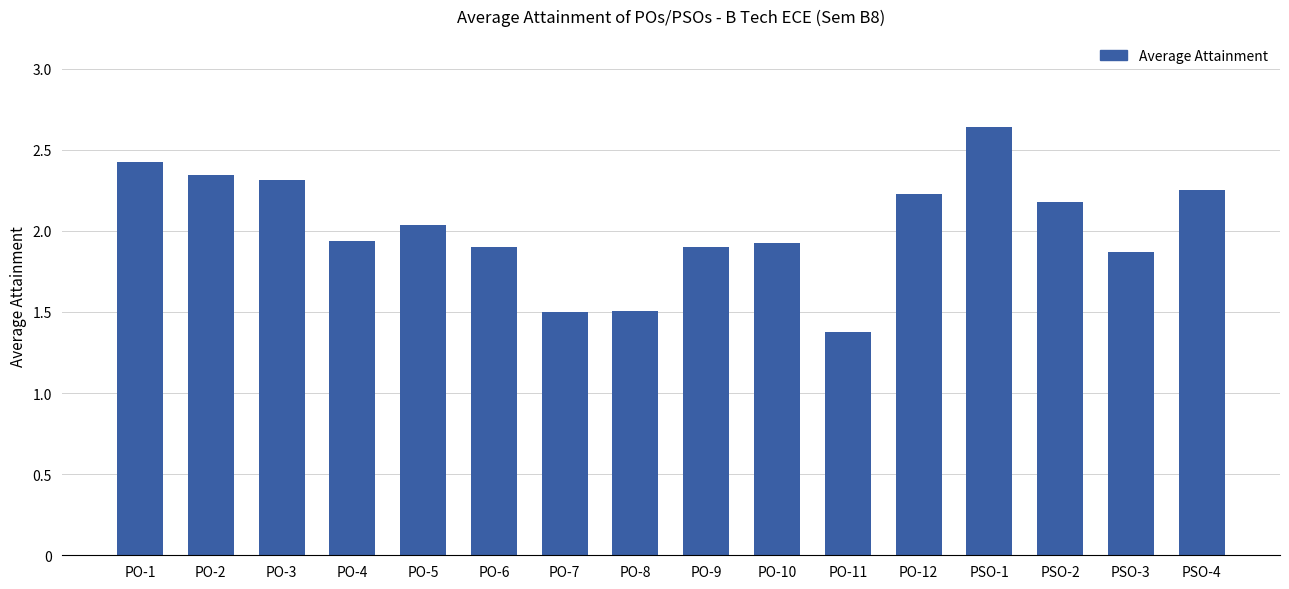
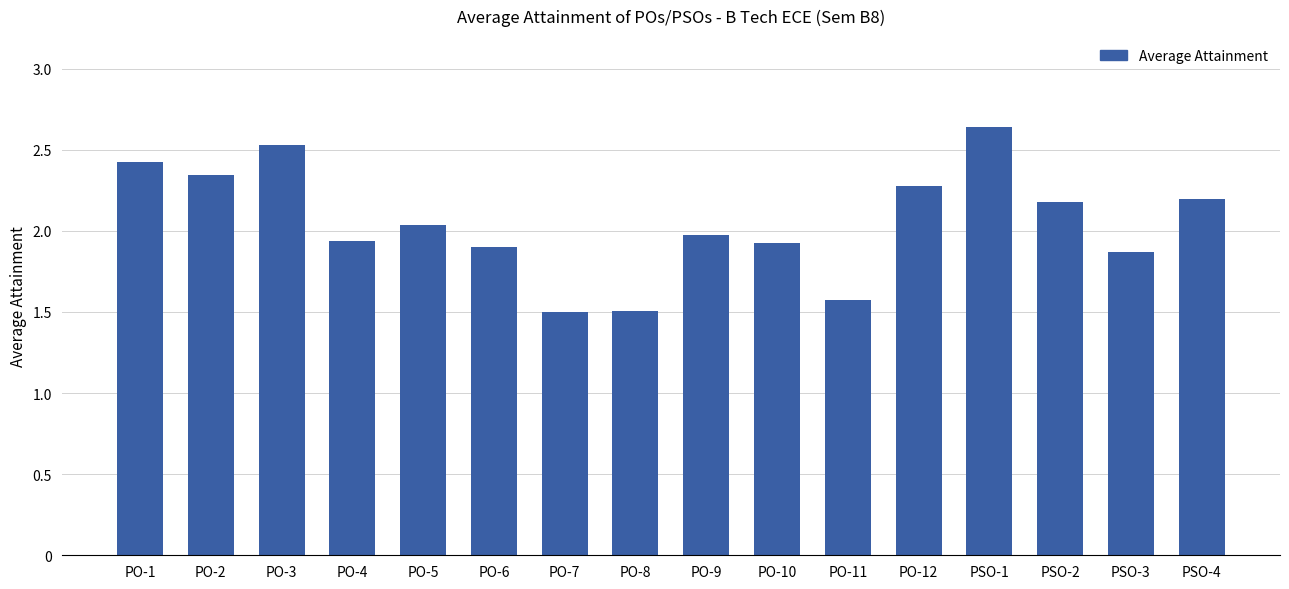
PO-3: 2.31 -> 2.53
PO-9: 1.90 -> 1.98
PO-11: 1.38 -> 1.57
PO-12: 2.23 -> 2.28
PSO-4: 2.25 -> 2.19
